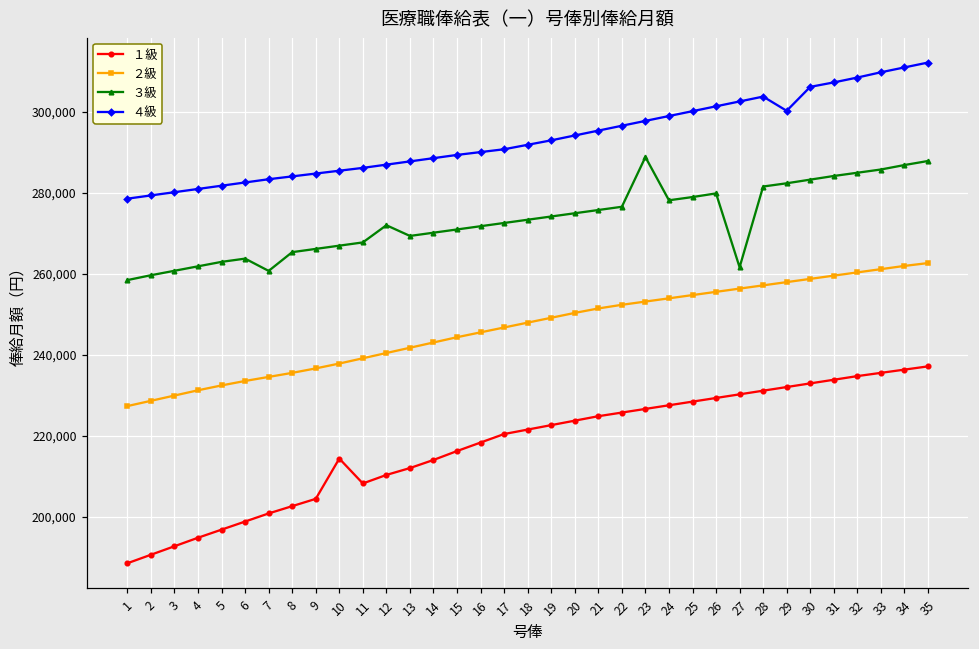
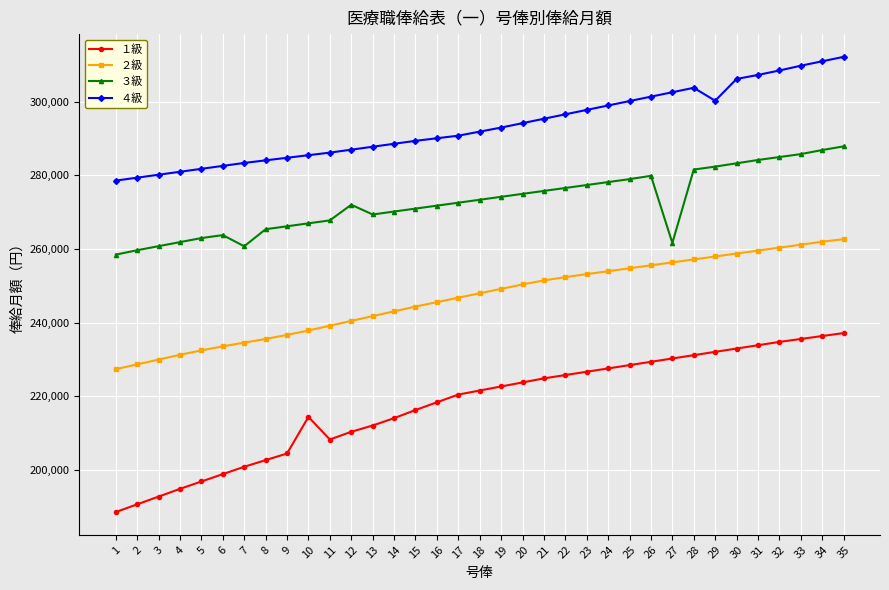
３級, 23: 289,000 -> 277,000
